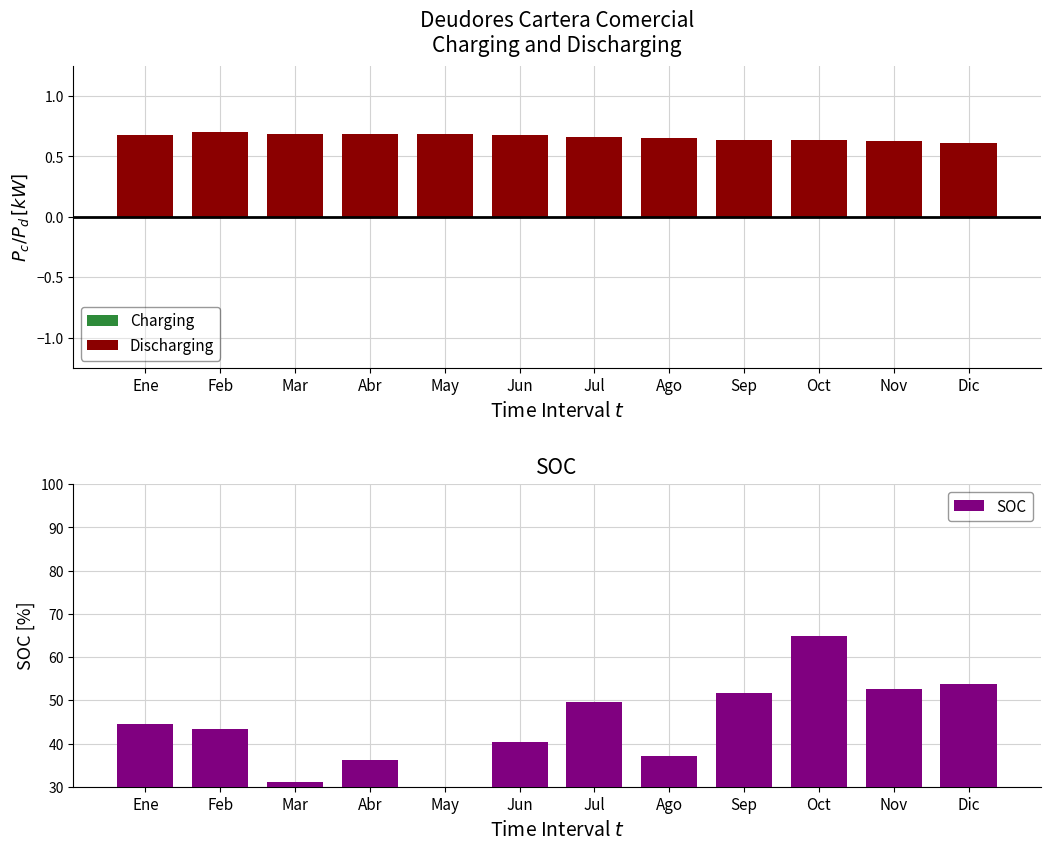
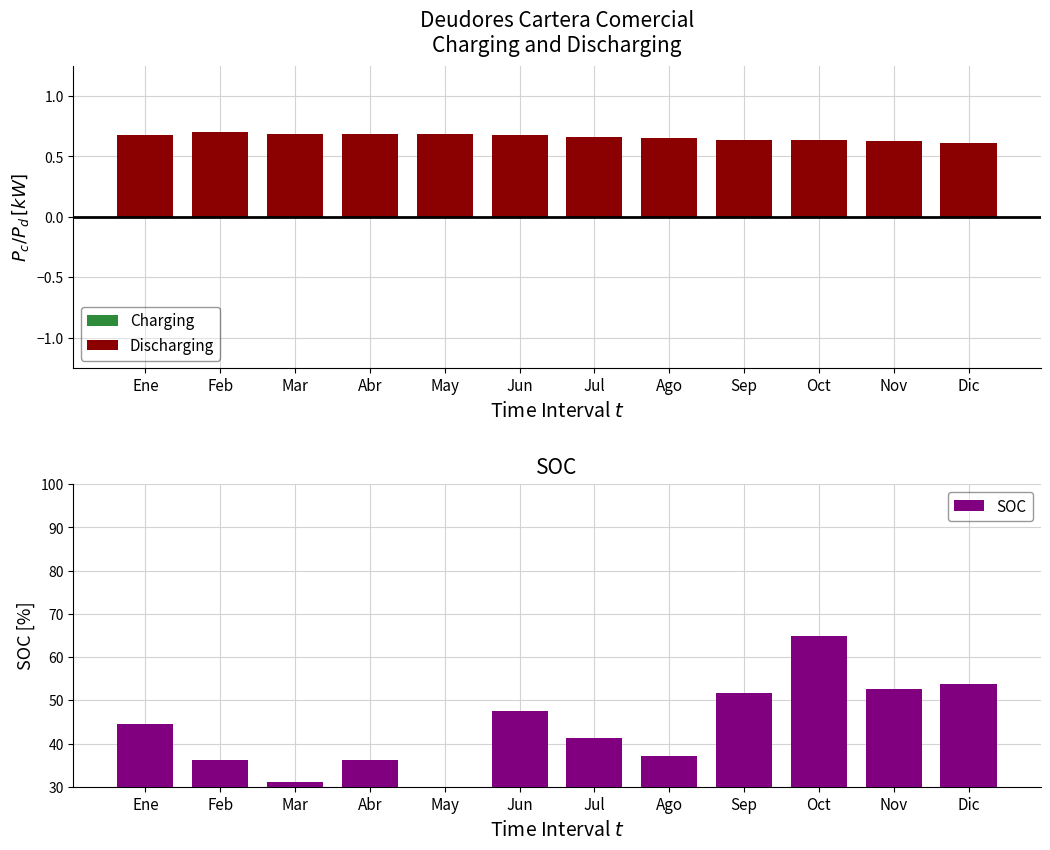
SOC, Feb: 43 -> 36
SOC, Jun: 40 -> 48
SOC, Jul: 50 -> 41
